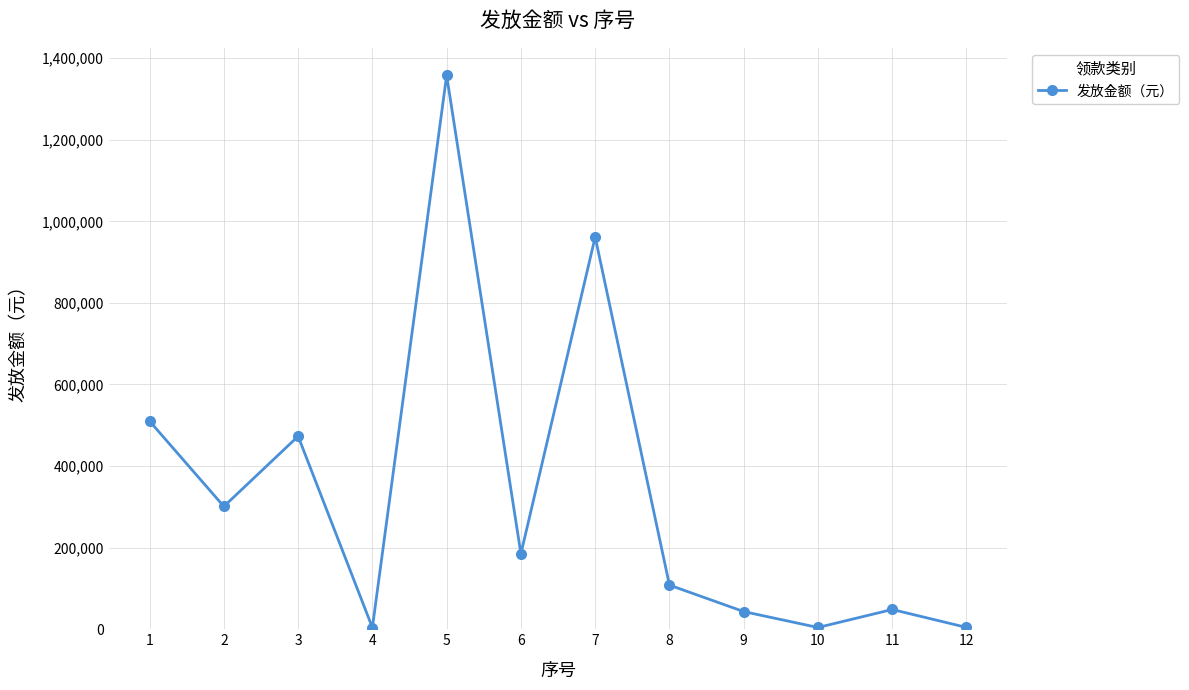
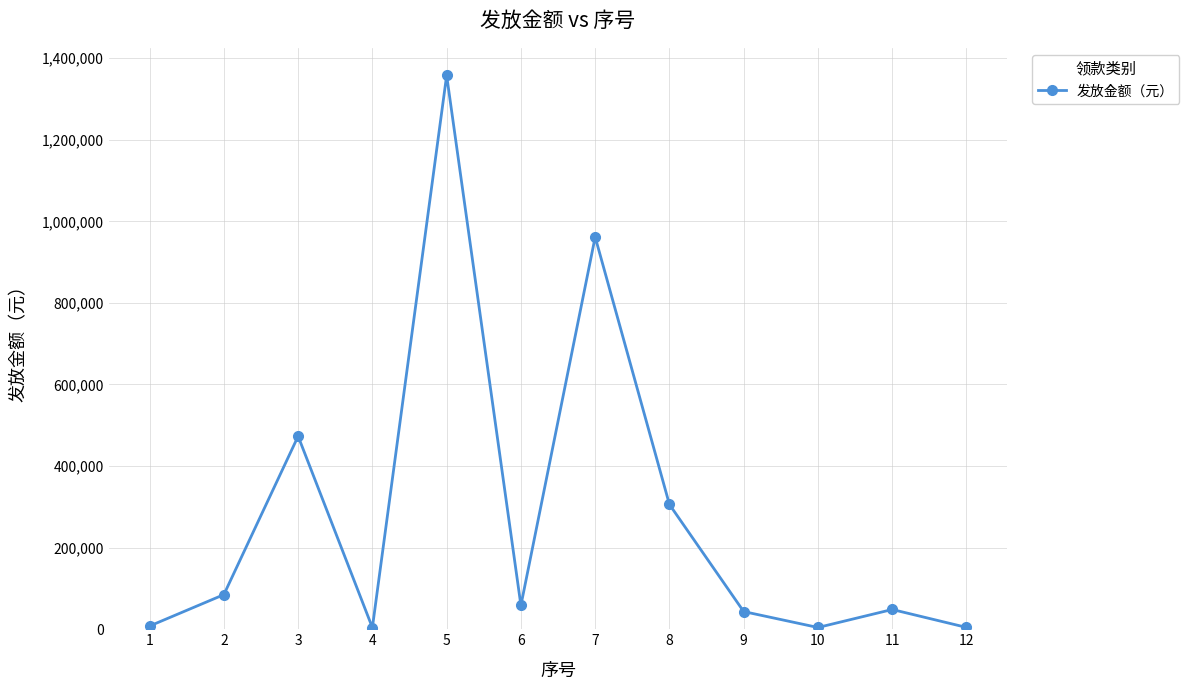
1: 510,000 -> 10,000
2: 300,000 -> 80,000
6: 190,000 -> 60,000
8: 110,000 -> 310,000
